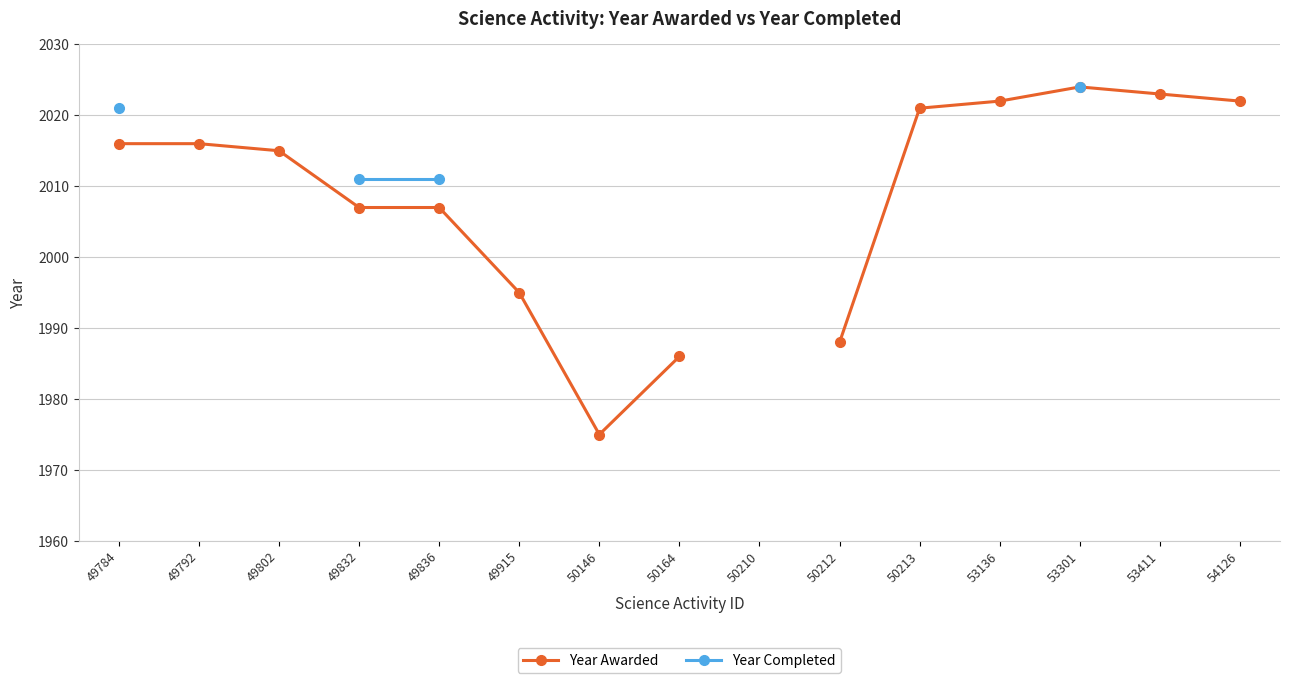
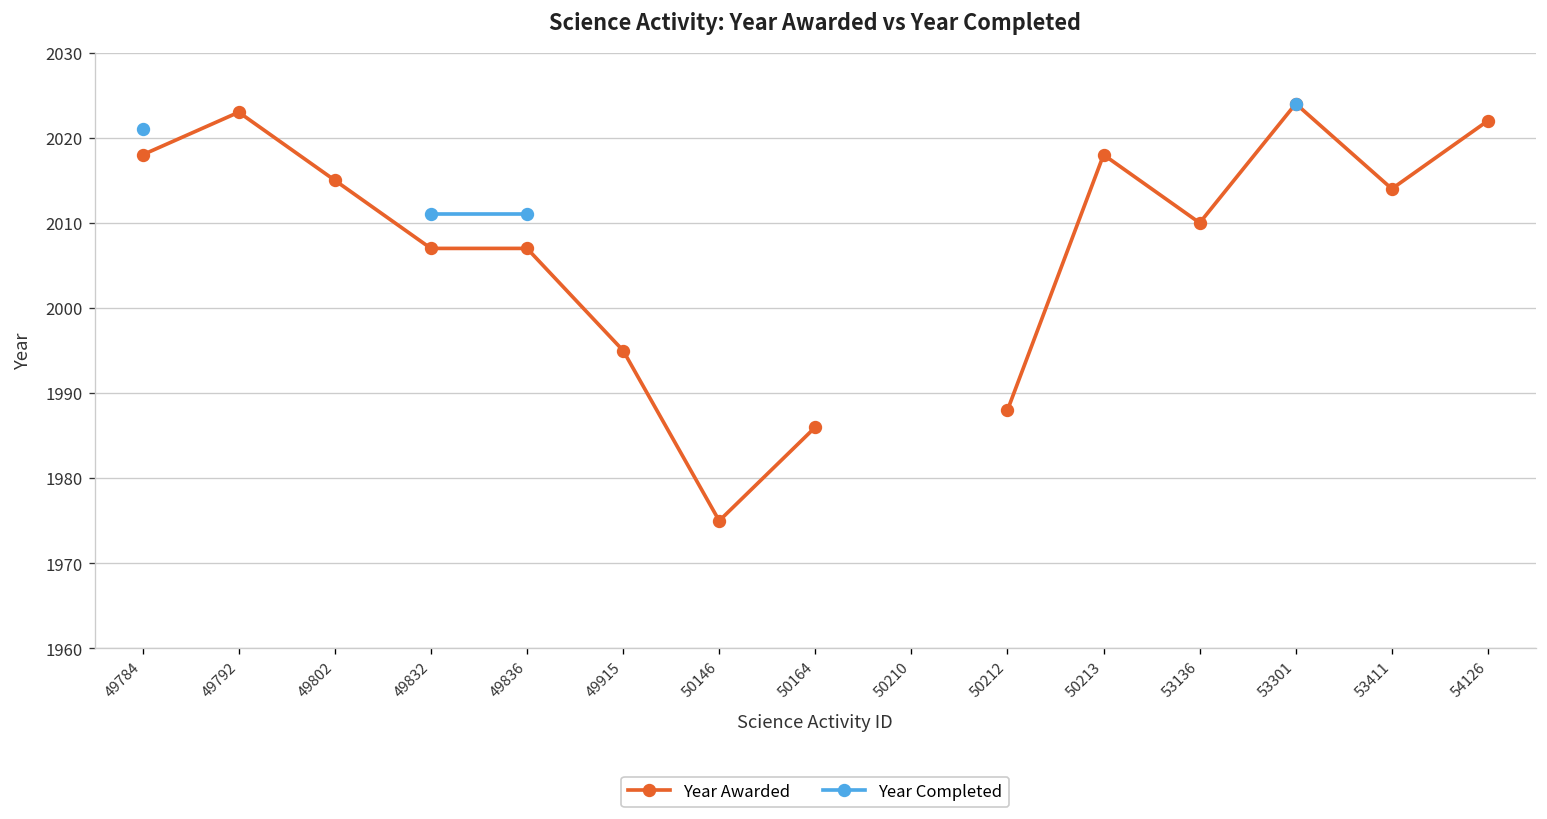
Year Awarded, 49784: 2016 -> 2018
Year Awarded, 49792: 2016 -> 2023
Year Awarded, 50213: 2021 -> 2018
Year Awarded, 53136: 2022 -> 2010
Year Awarded, 53411: 2023 -> 2014
